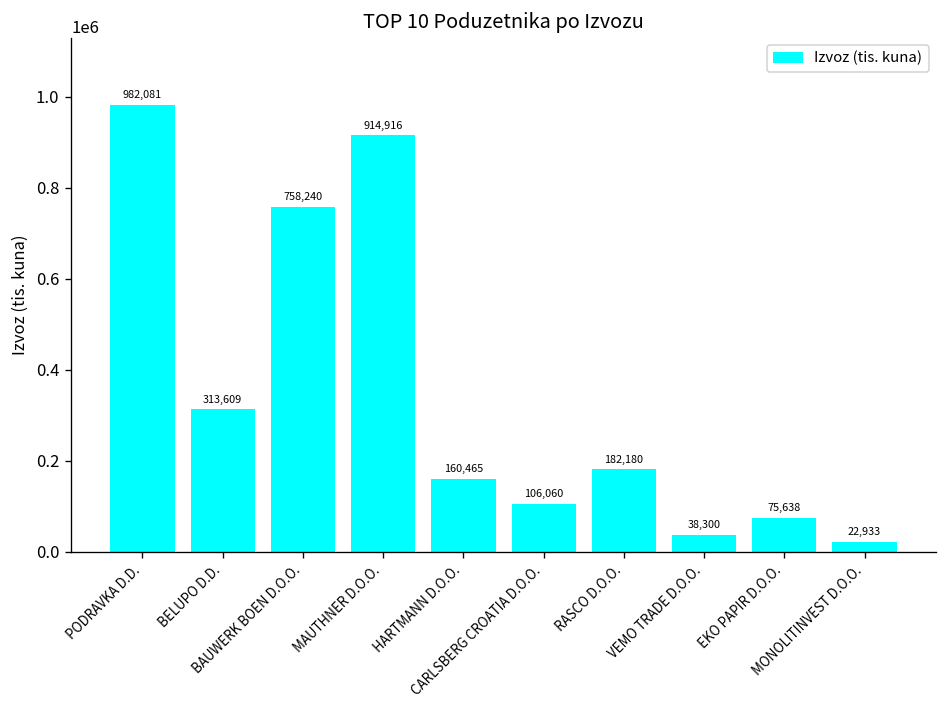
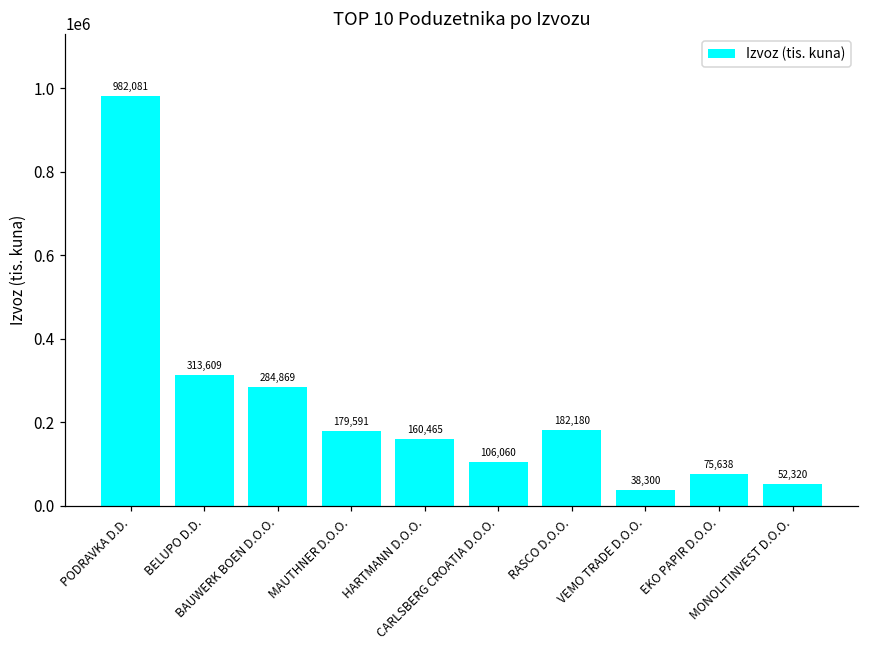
BAUWERK BOEN D.O.O.: 758,240 -> 284,869
MAUTHNER D.O.O.: 914,916 -> 179,591
MONOLITINVEST D.O.O.: 22,933 -> 52,320
